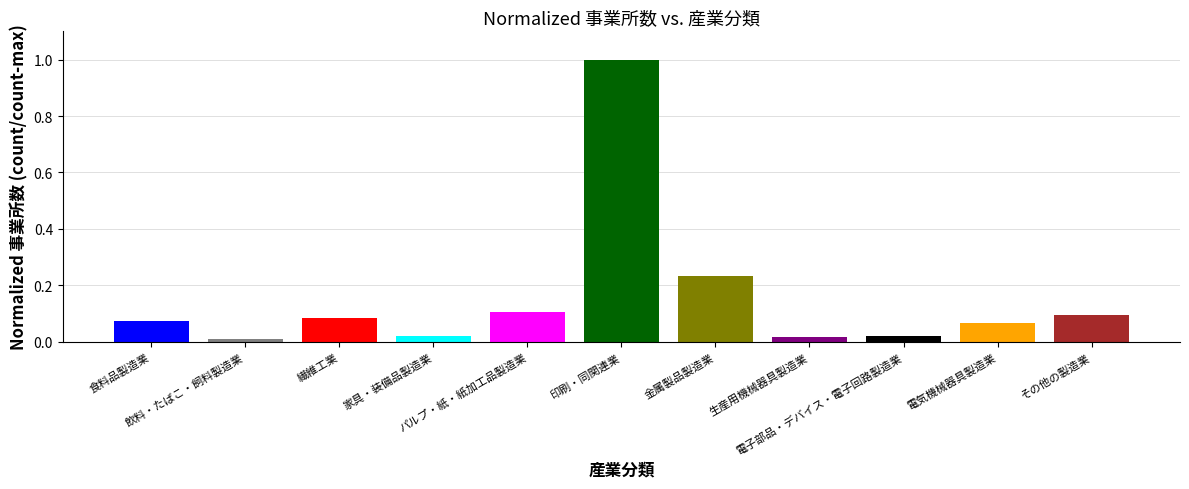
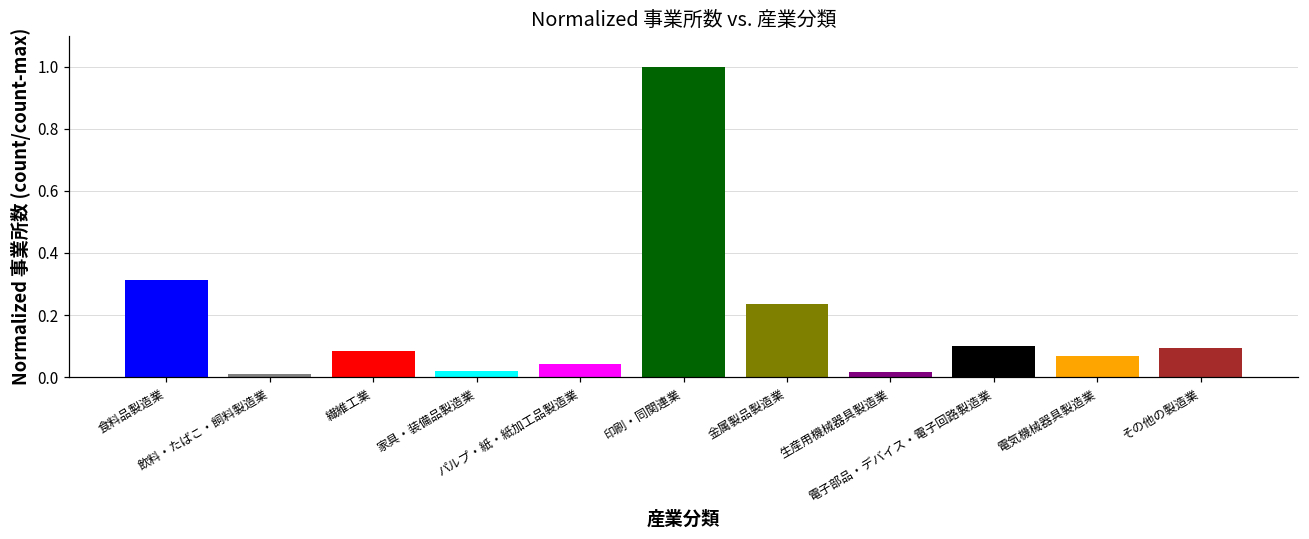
食料品製造業: 0.07 -> 0.31
パルプ・紙・紙加工品製造業: 0.10 -> 0.04
電子部品・デバイス・電子回路製造業: 0.02 -> 0.10
